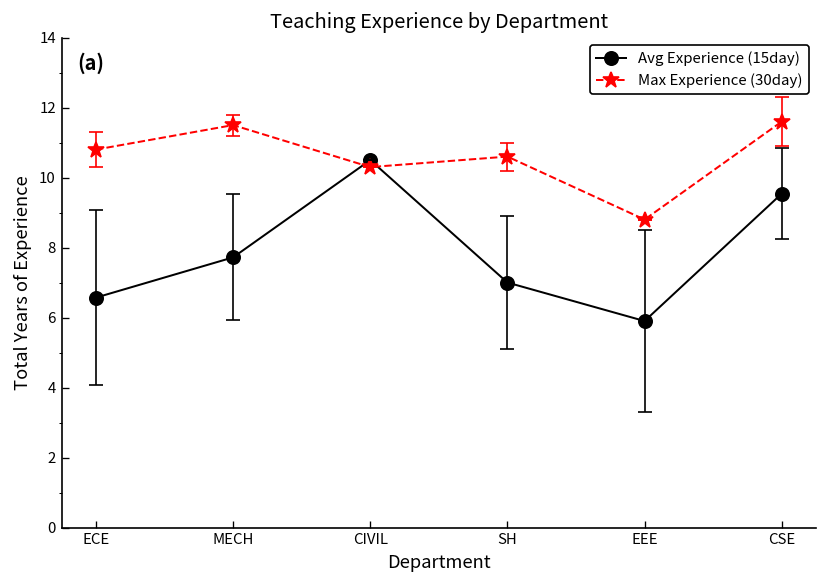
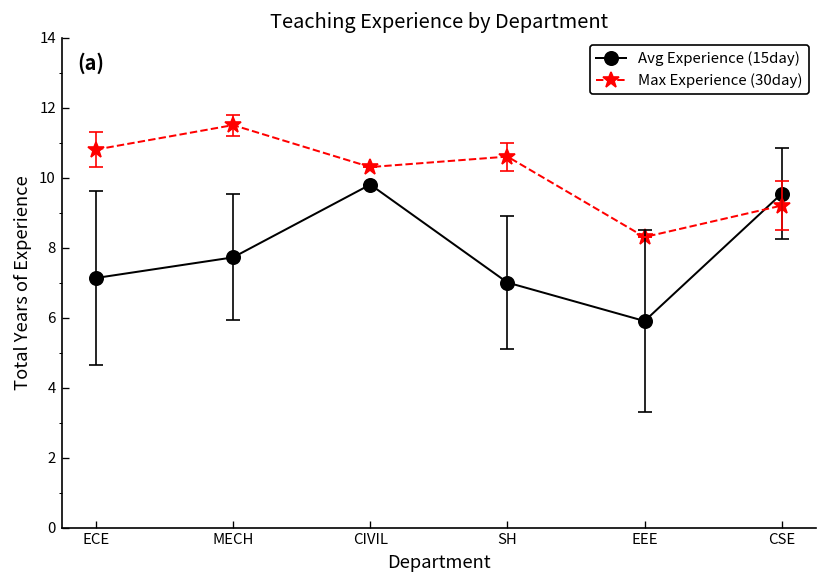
Avg Experience (15day), ECE: 6.6 -> 7.1
Avg Experience (15day), CIVIL: 10.5 -> 9.8
Max Experience (30day), EEE: 8.8 -> 8.3
Max Experience (30day), CSE: 11.6 -> 9.2
